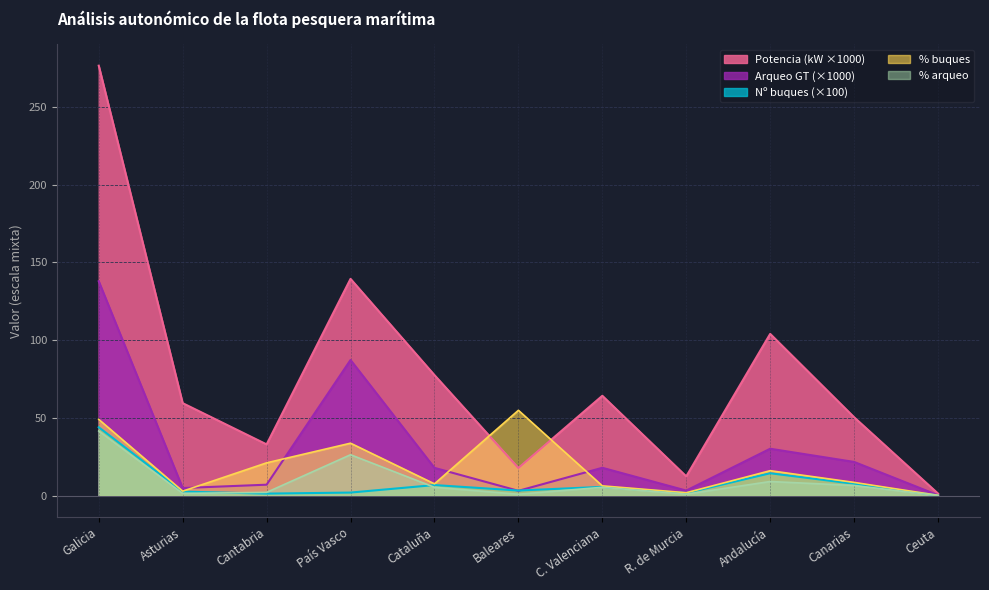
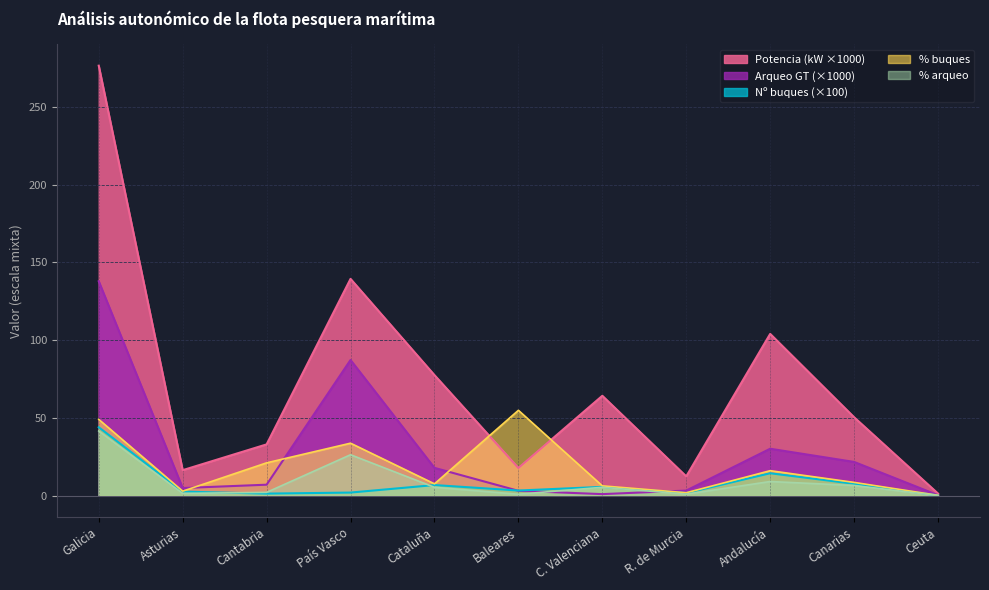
Potencia (kW ×1000), Asturias: 59 -> 16
Arqueo GT (×1000), C. Valenciana: 18 -> 1
